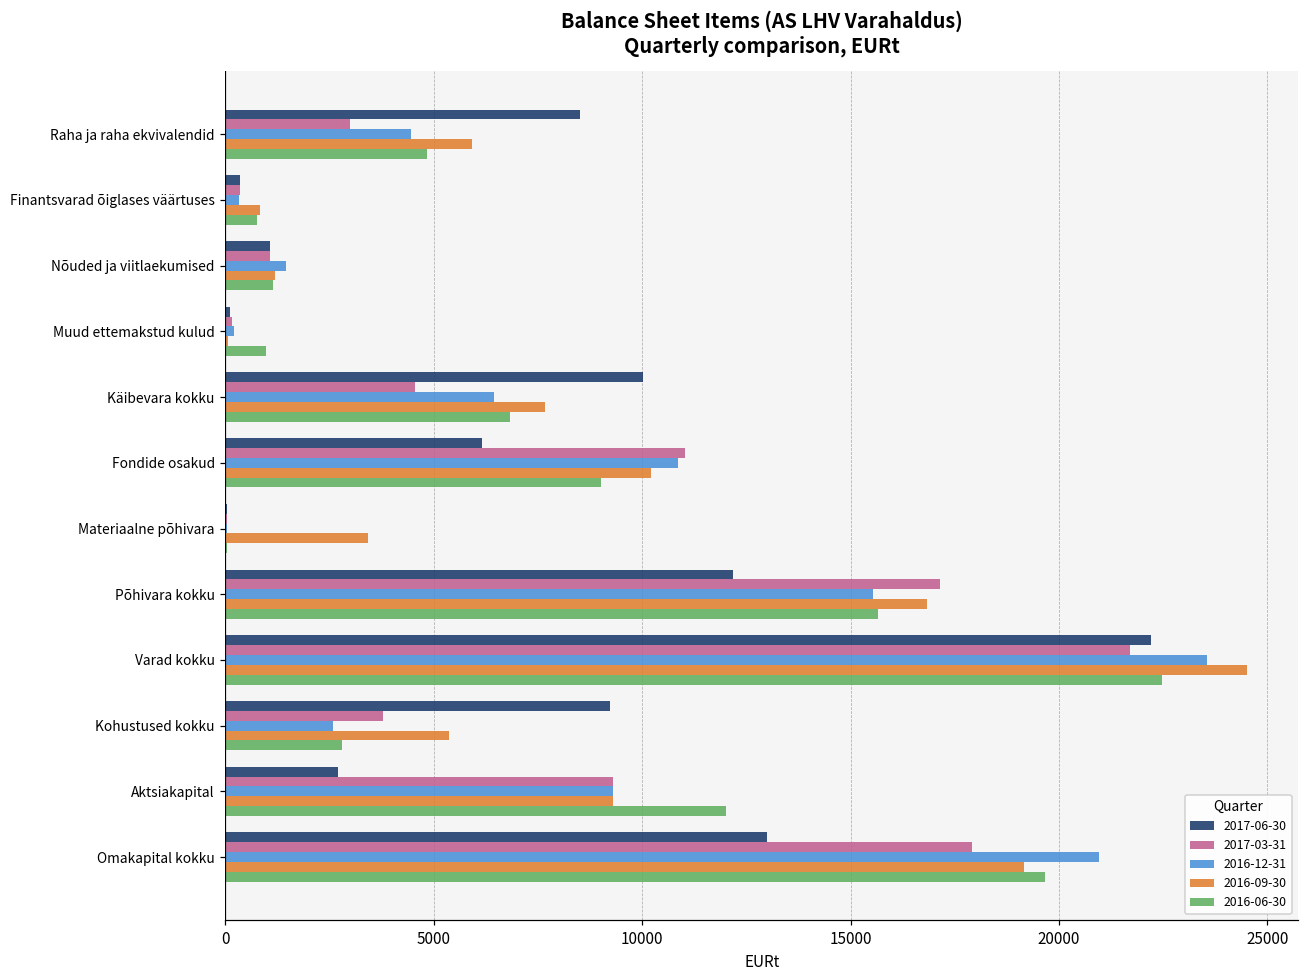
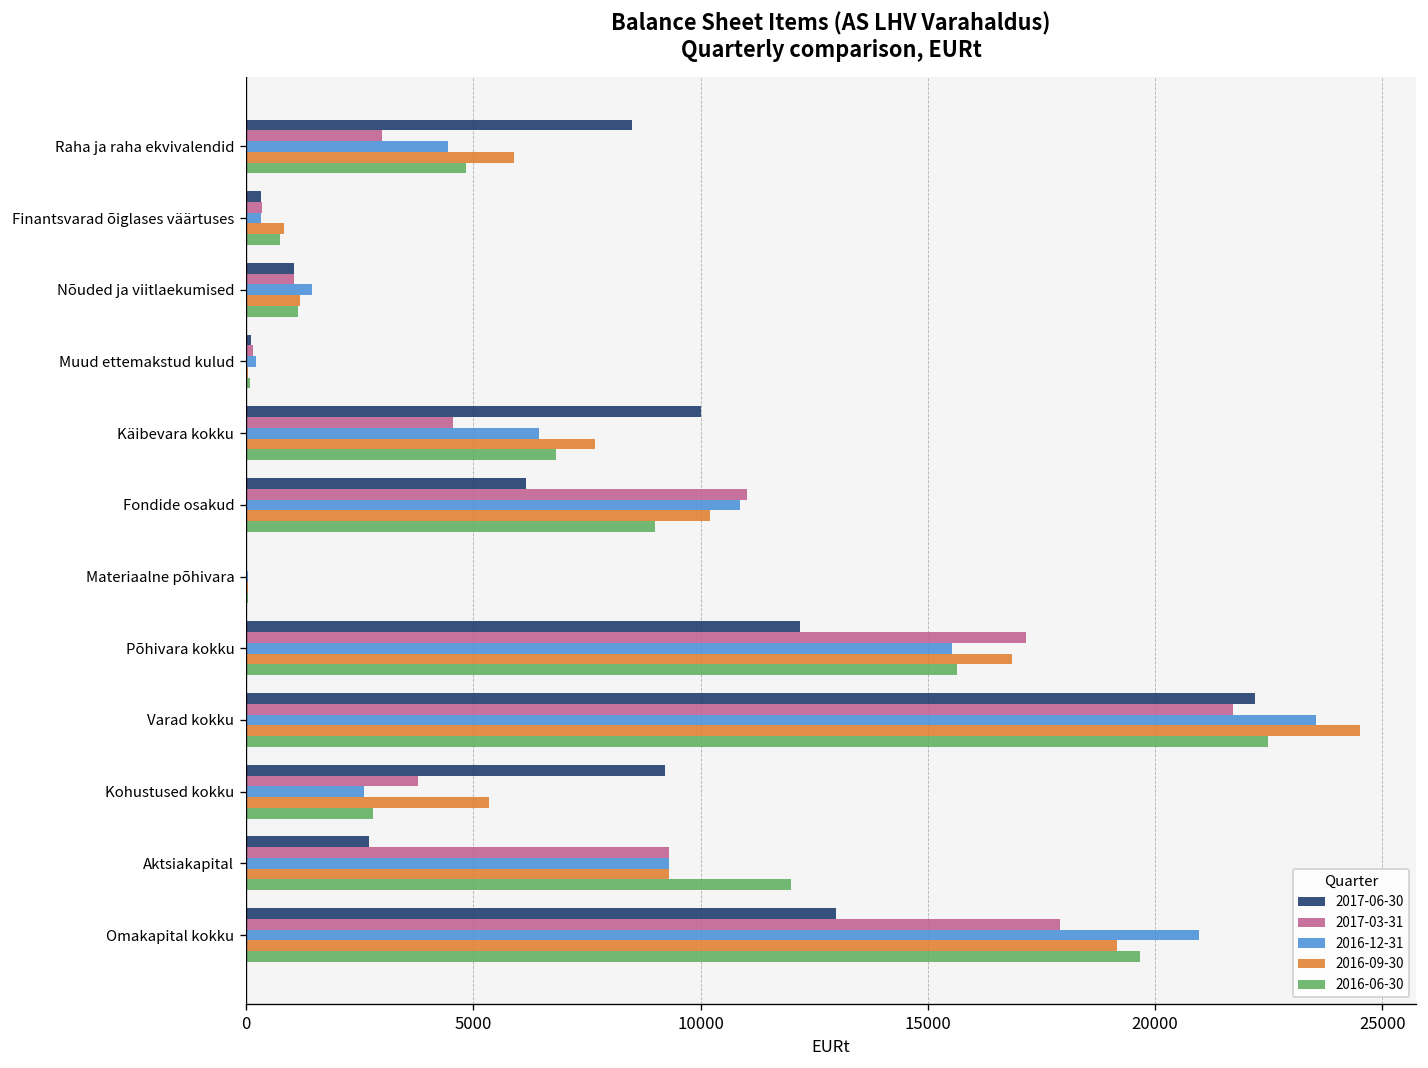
2016-06-30, Muud ettemakstud kulud: 1000 -> 100
2016-09-30, Materiaalne põhivara: 3400 -> 0
